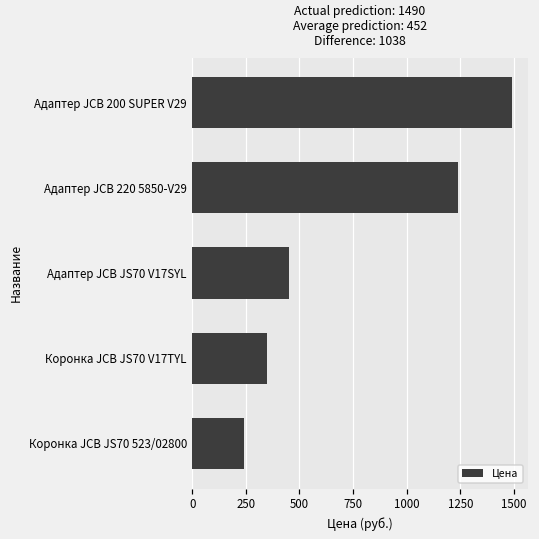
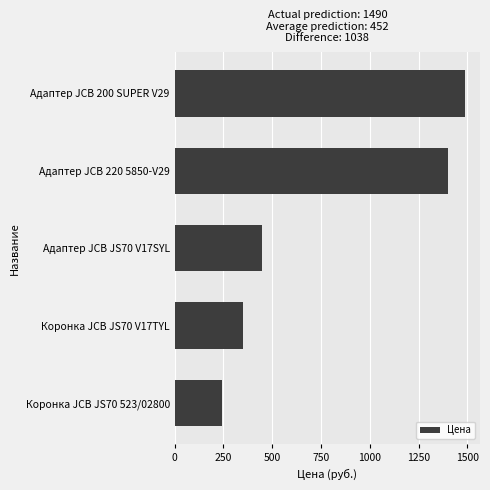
Адаптер JCB 220 5850-V29: 1240 -> 1400
